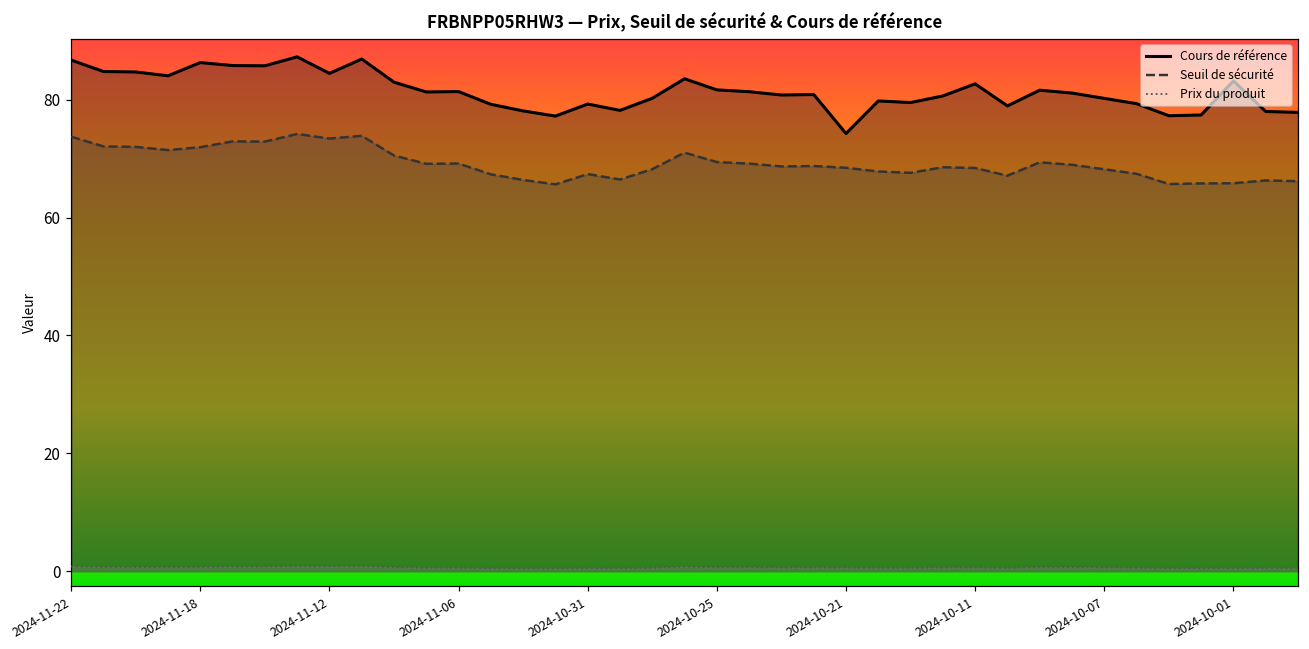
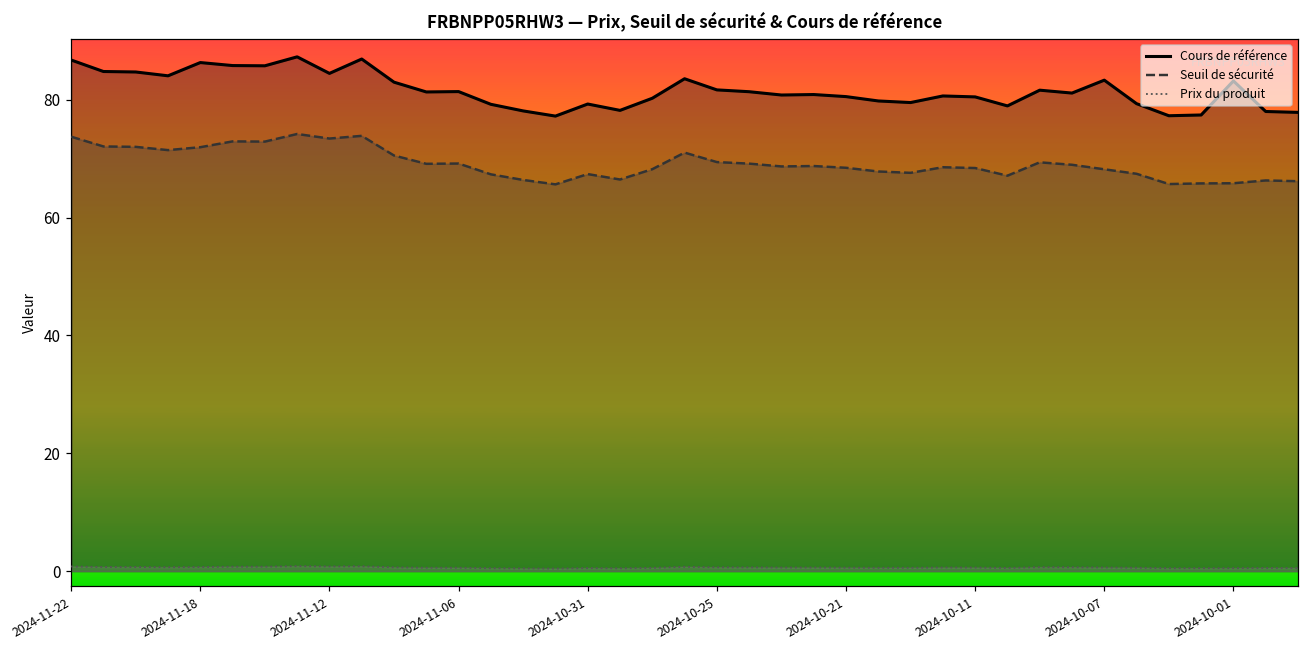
Cours de référence, 2024-10-21: 74 -> 81
Cours de référence, 2024-10-11: 83 -> 81
Cours de référence, 2024-10-07: 80 -> 83
